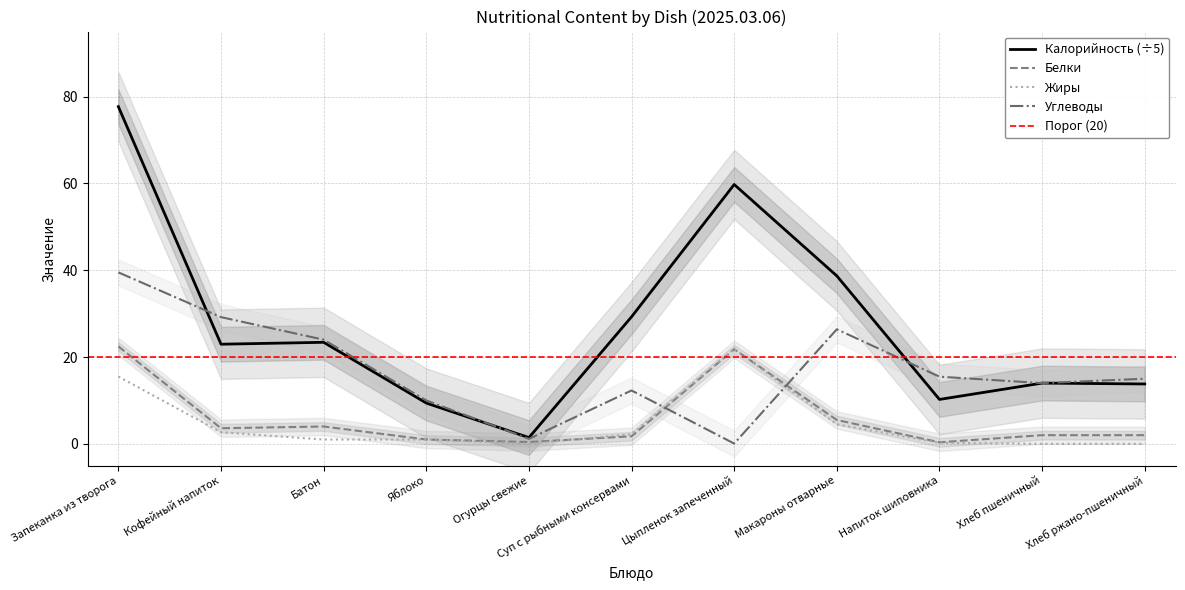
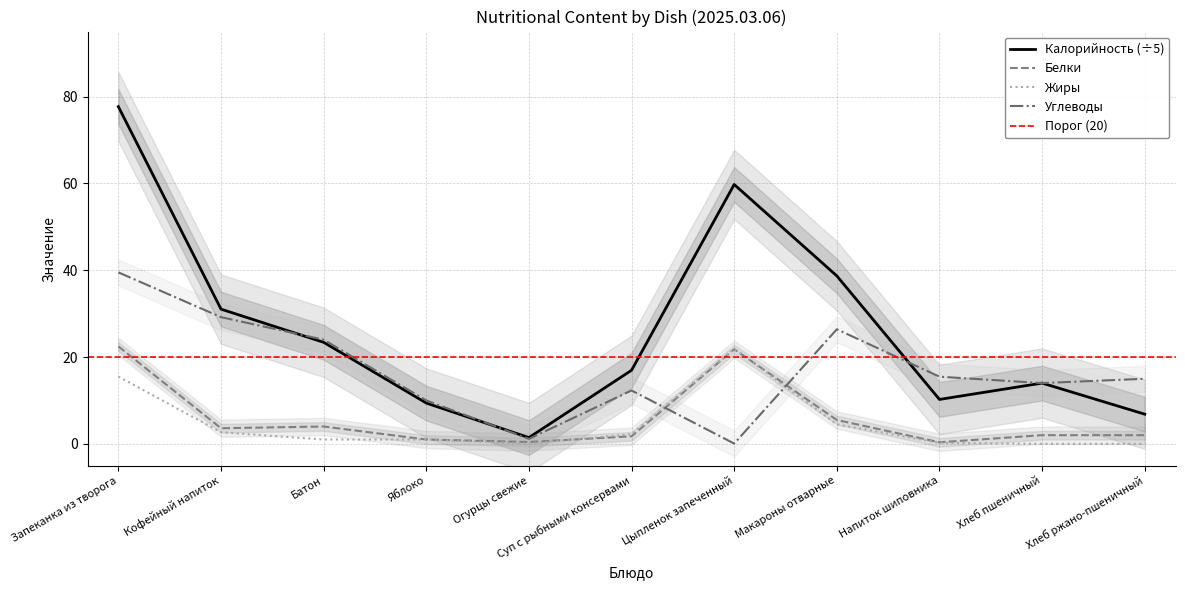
Калорийность (÷5), Кофейный напиток: 23 -> 31
Калорийность (÷5), Суп с рыбными консервами: 29 -> 17
Калорийность (÷5), Хлеб ржано-пшеничный: 14 -> 7
